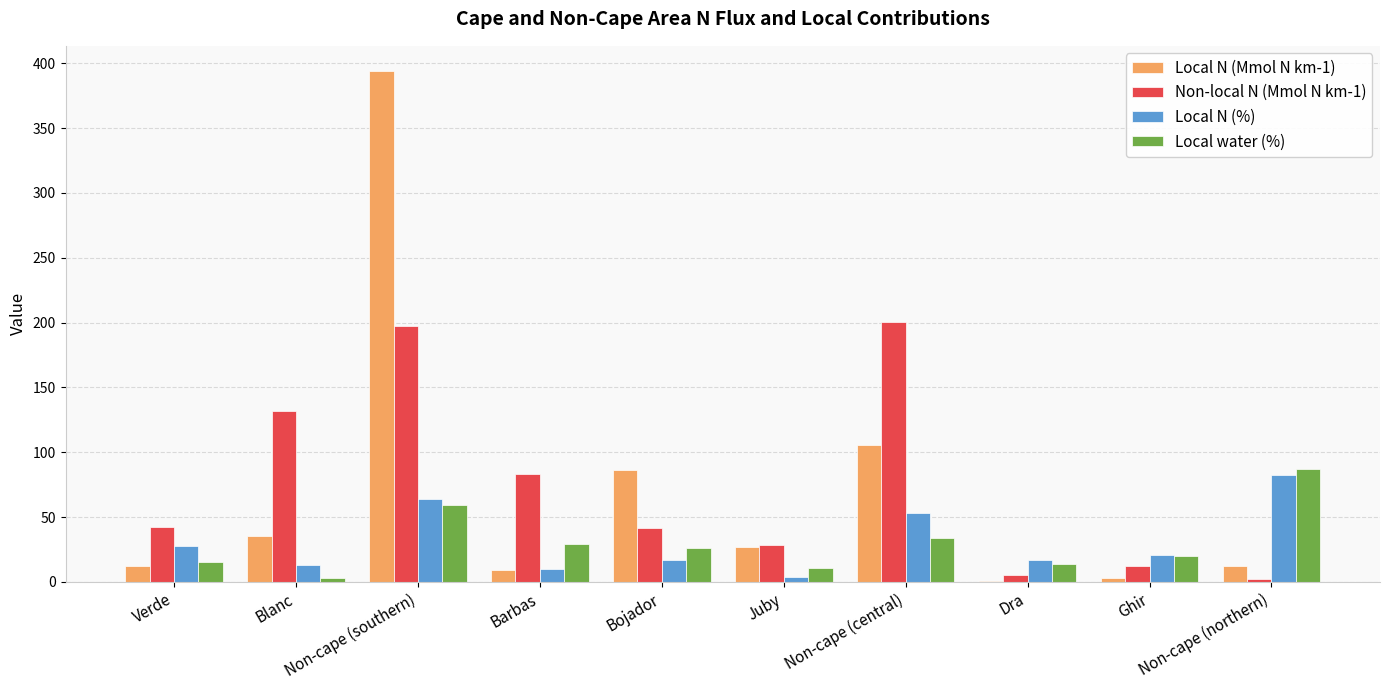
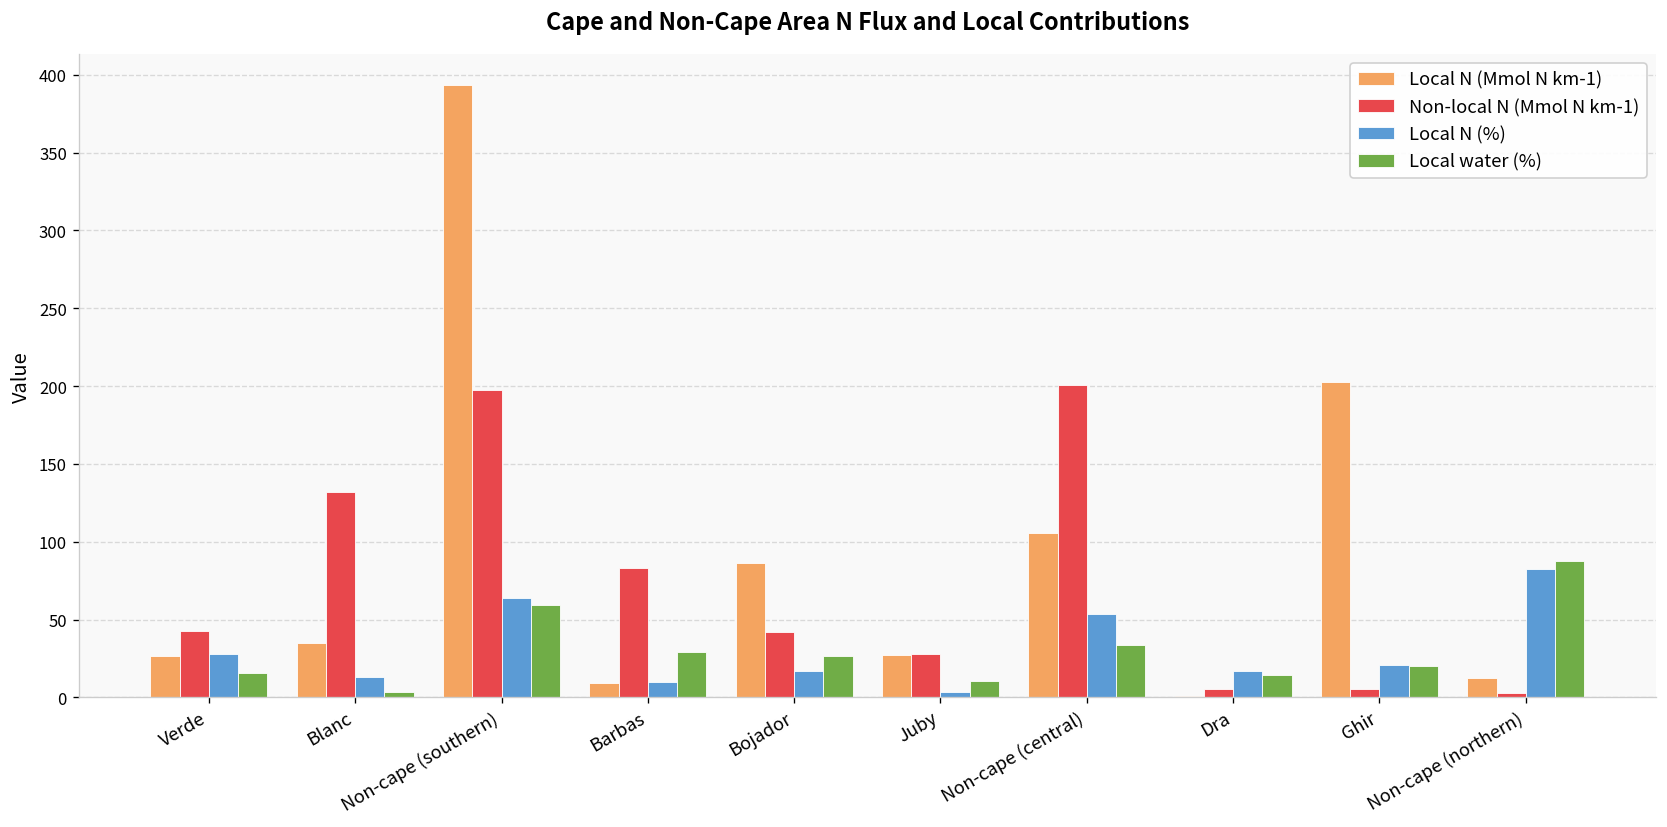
Local N (Mmol N km-1), Verde: 13 -> 26
Local N (Mmol N km-1), Ghir: 3 -> 202
Non-local N (Mmol N km-1), Ghir: 12 -> 6
